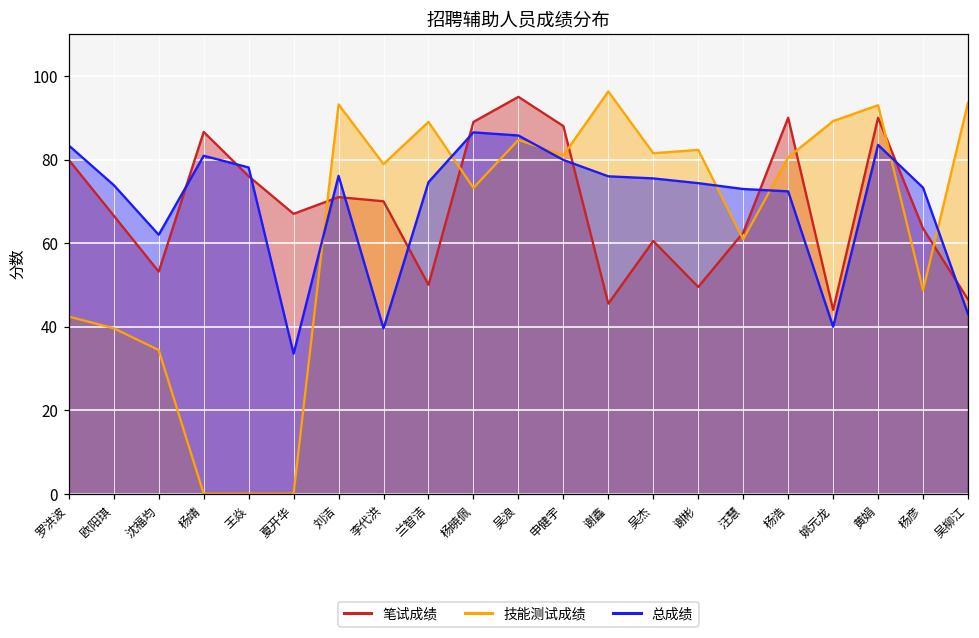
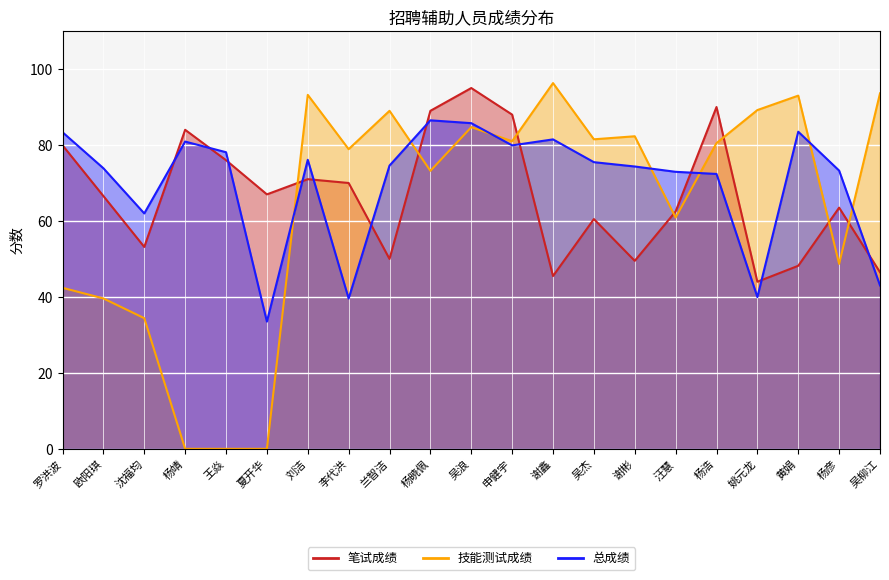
笔试成绩, 杨靖: 87 -> 84
总成绩, 谢鑫: 76 -> 81
笔试成绩, 黄娟: 90 -> 48
